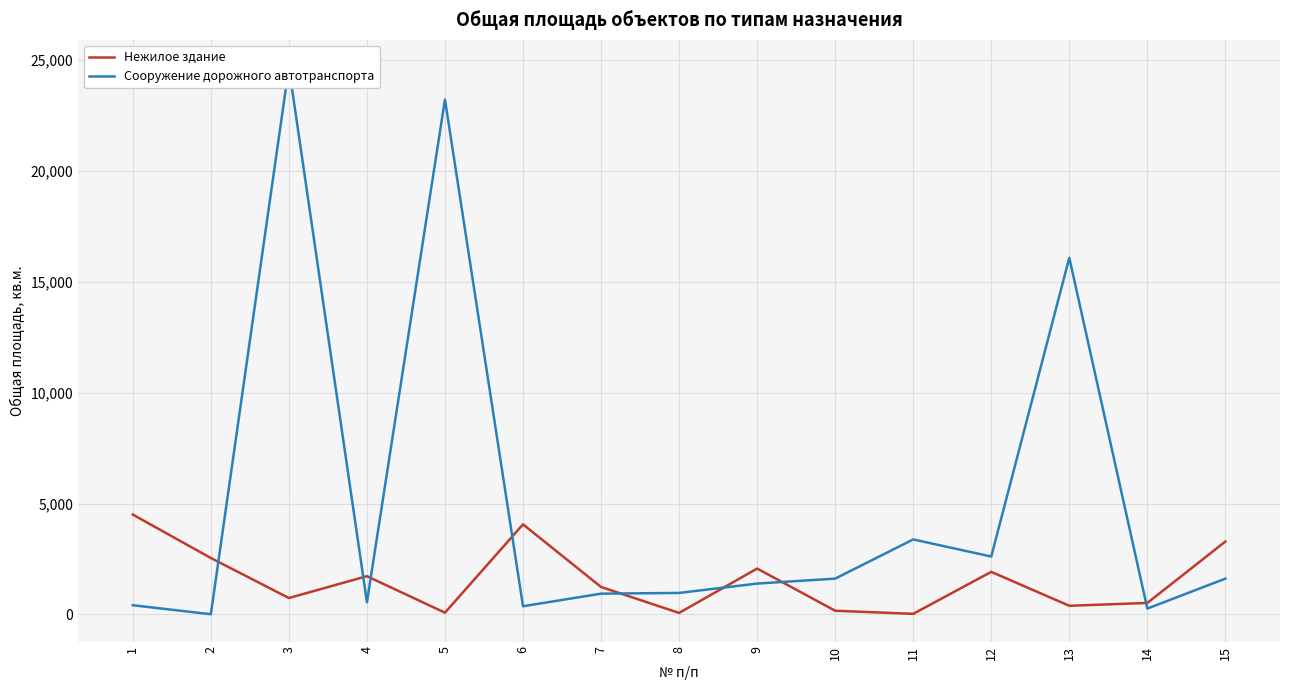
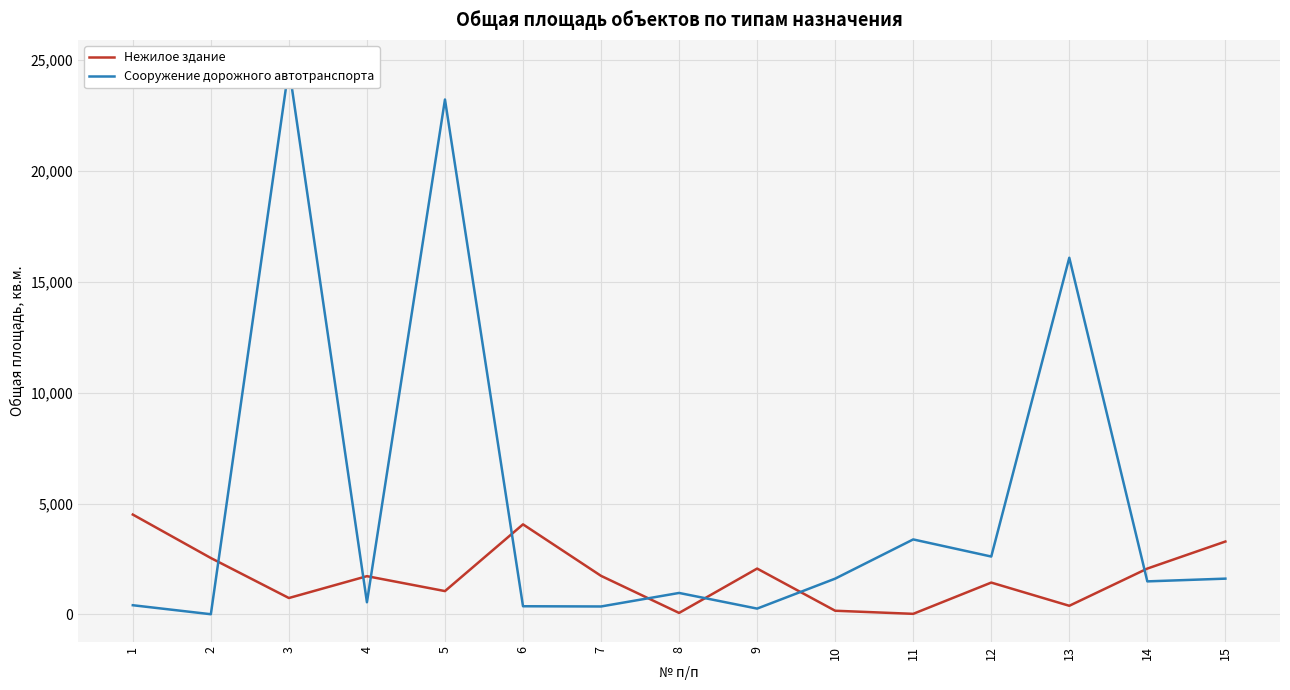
Нежилое здание, 5: 100 -> 1,100
Нежилое здание, 7: 1,200 -> 1,700
Сооружение дорожного автотранспорта, 7: 900 -> 400
Сооружение дорожного автотранспорта, 9: 1,400 -> 300
Нежилое здание, 12: 1,900 -> 1,400
Нежилое здание, 14: 500 -> 2,100
Сооружение дорожного автотранспорта, 14: 300 -> 1,500
